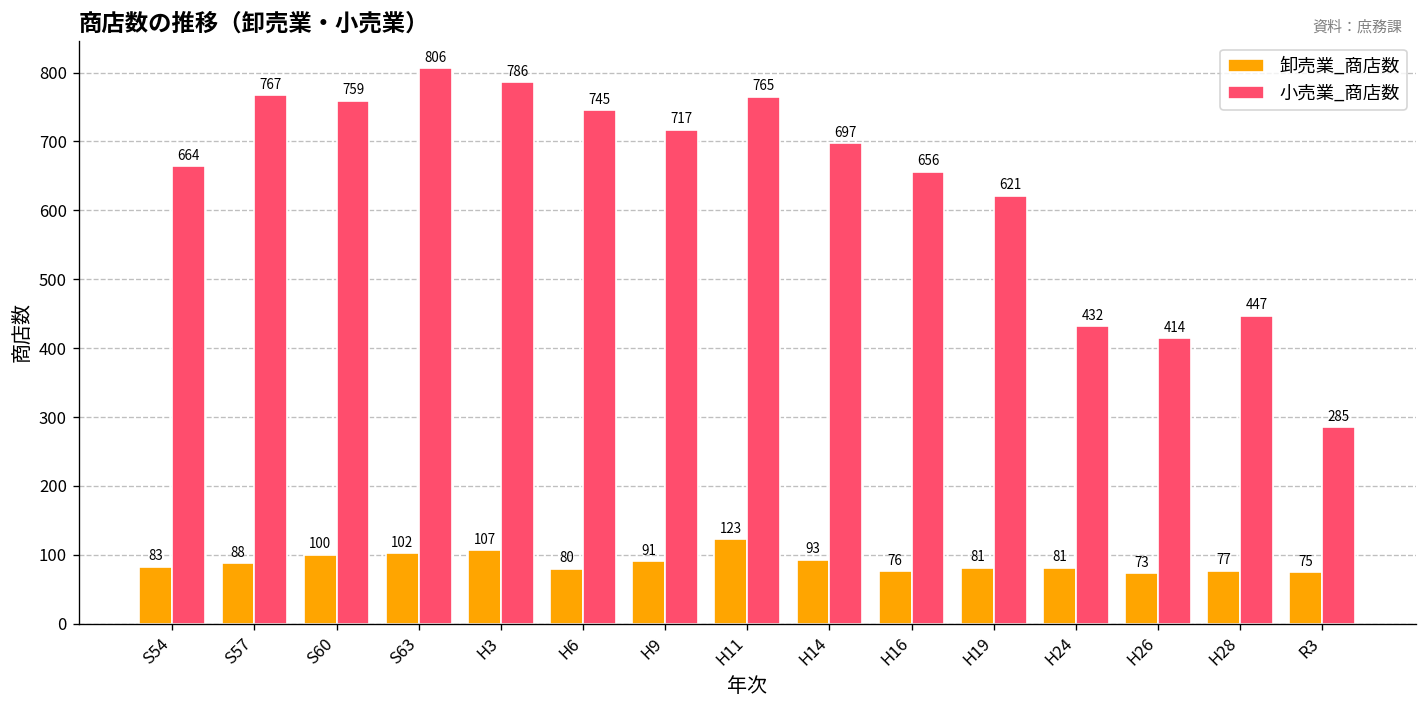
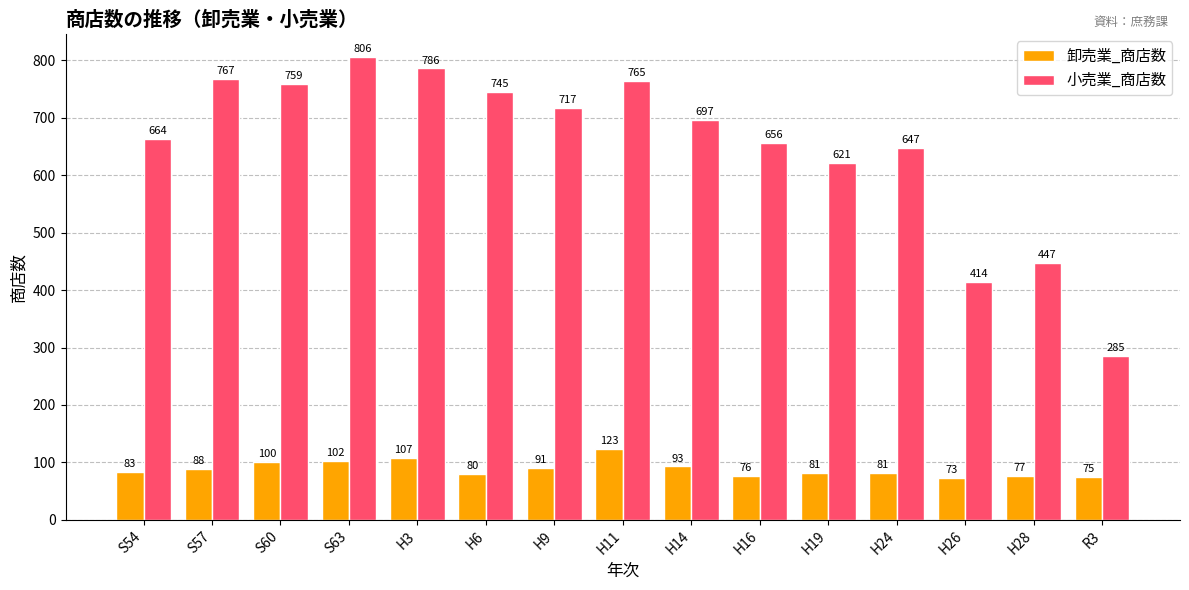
小売業_商店数, H24: 432 -> 647
